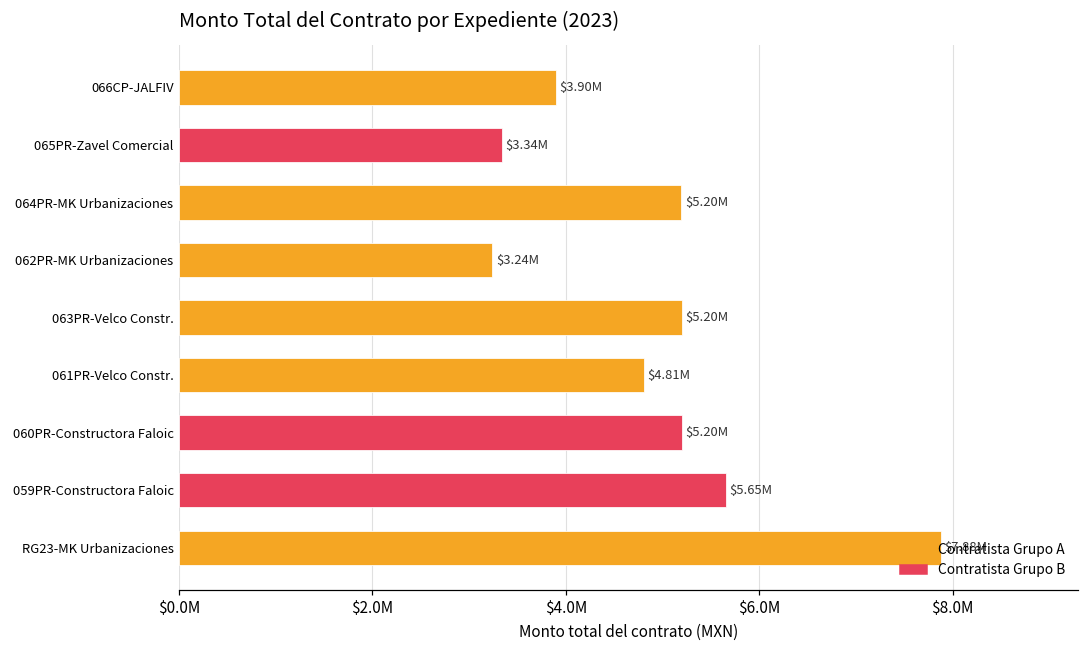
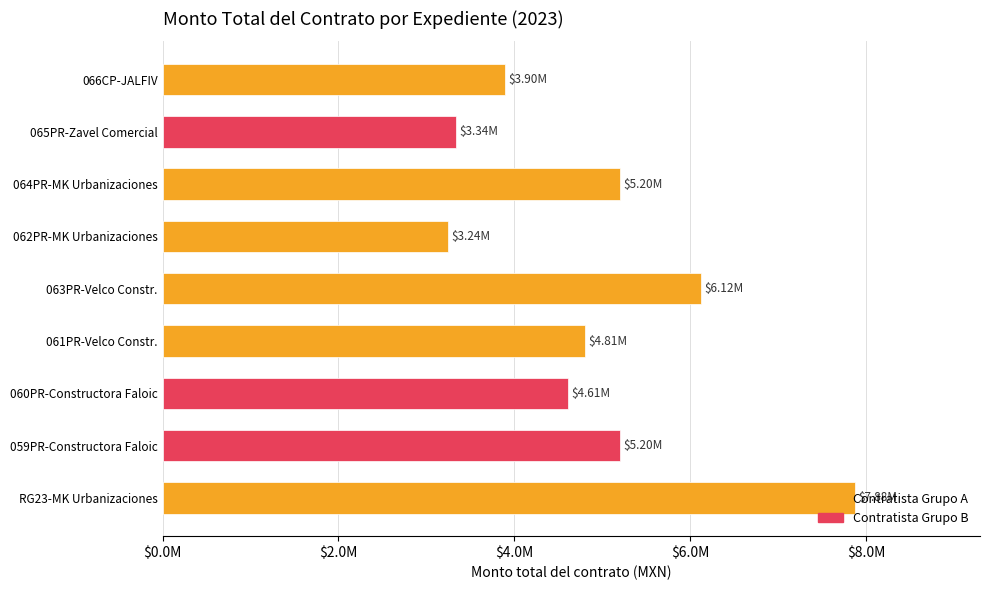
063PR-Velco Constr.: $5.20M -> $6.12M
060PR-Constructora Faloic: $5.20M -> $4.61M
059PR-Constructora Faloic: $5.65M -> $5.20M
